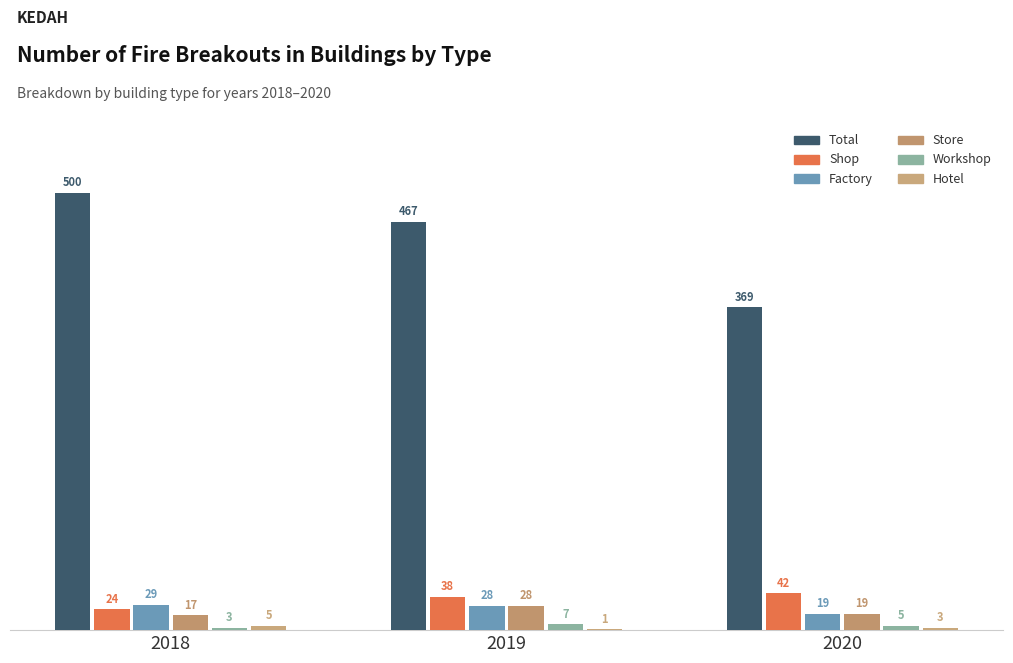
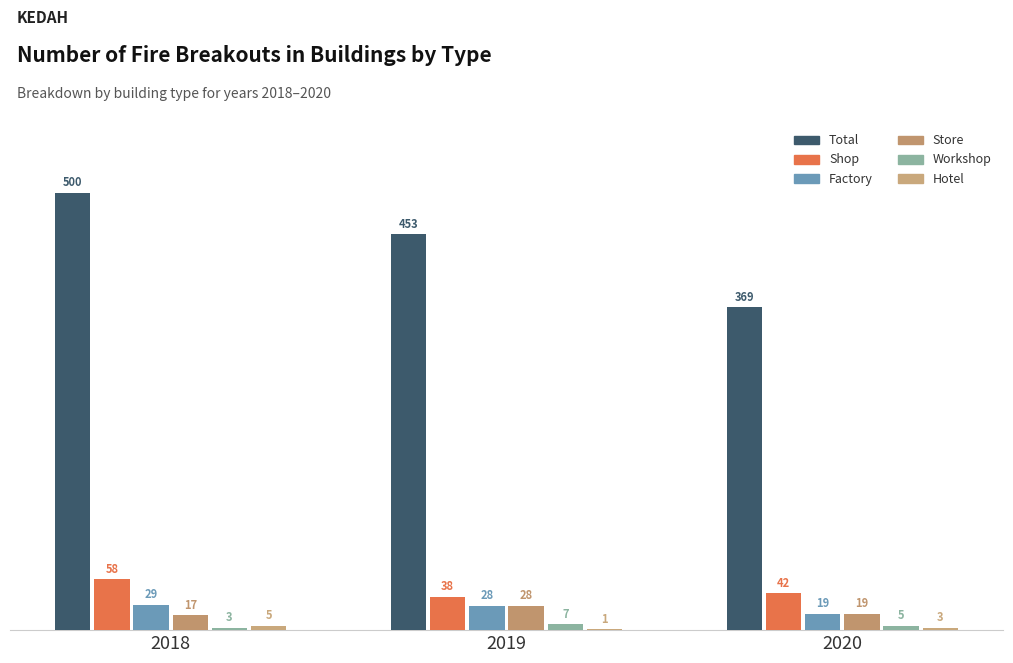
Shop, 2018: 24 -> 58
Total, 2019: 467 -> 453
